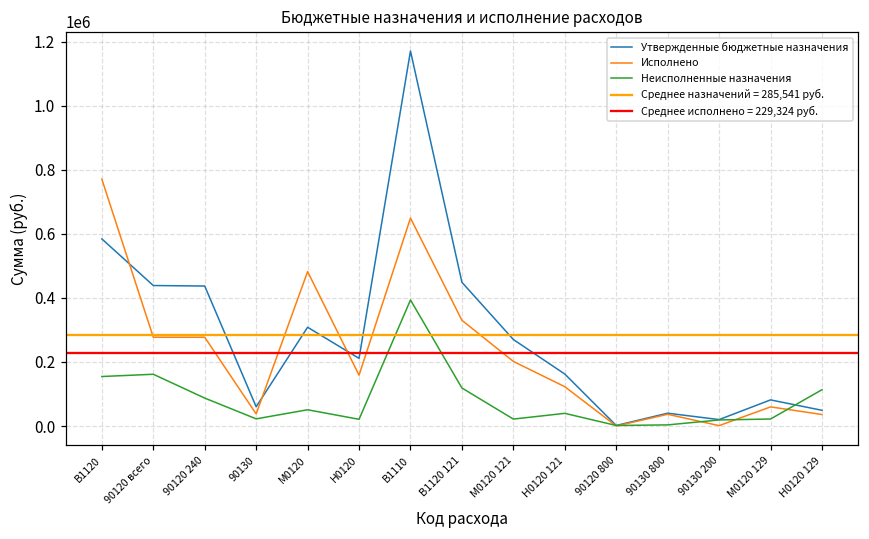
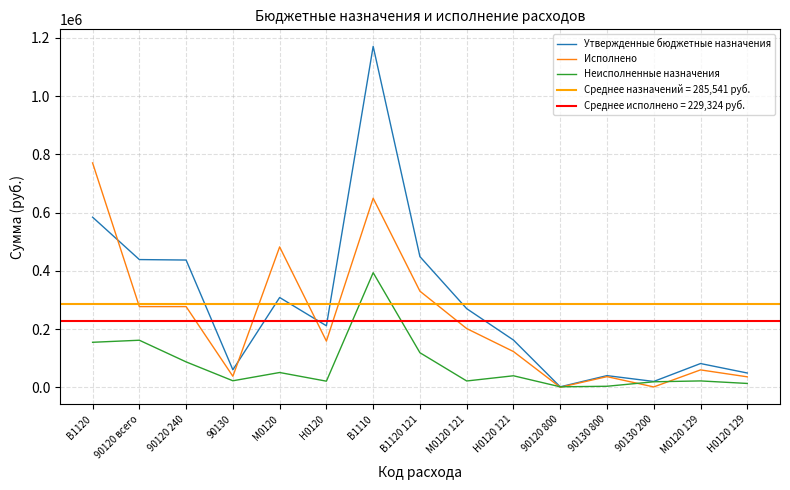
Неисполненные назначения, Н0120 129: 110000 -> 10000
